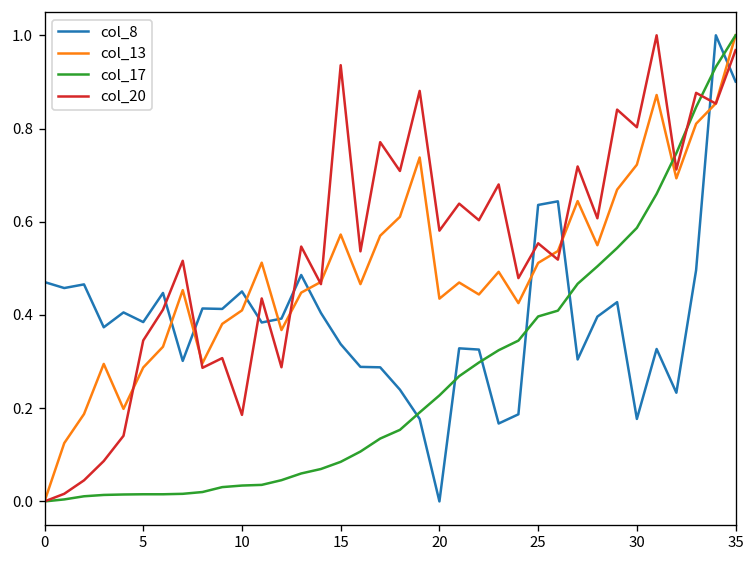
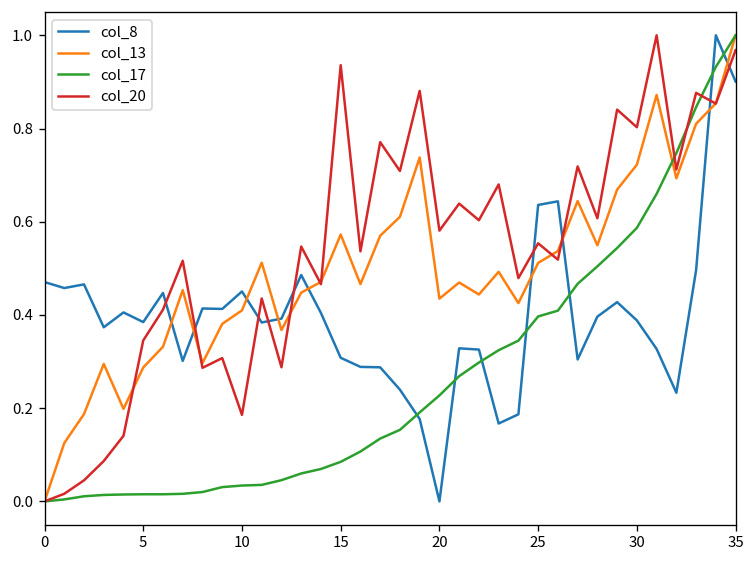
col_8, 15: 0.34 -> 0.31
col_8, 30: 0.18 -> 0.39
